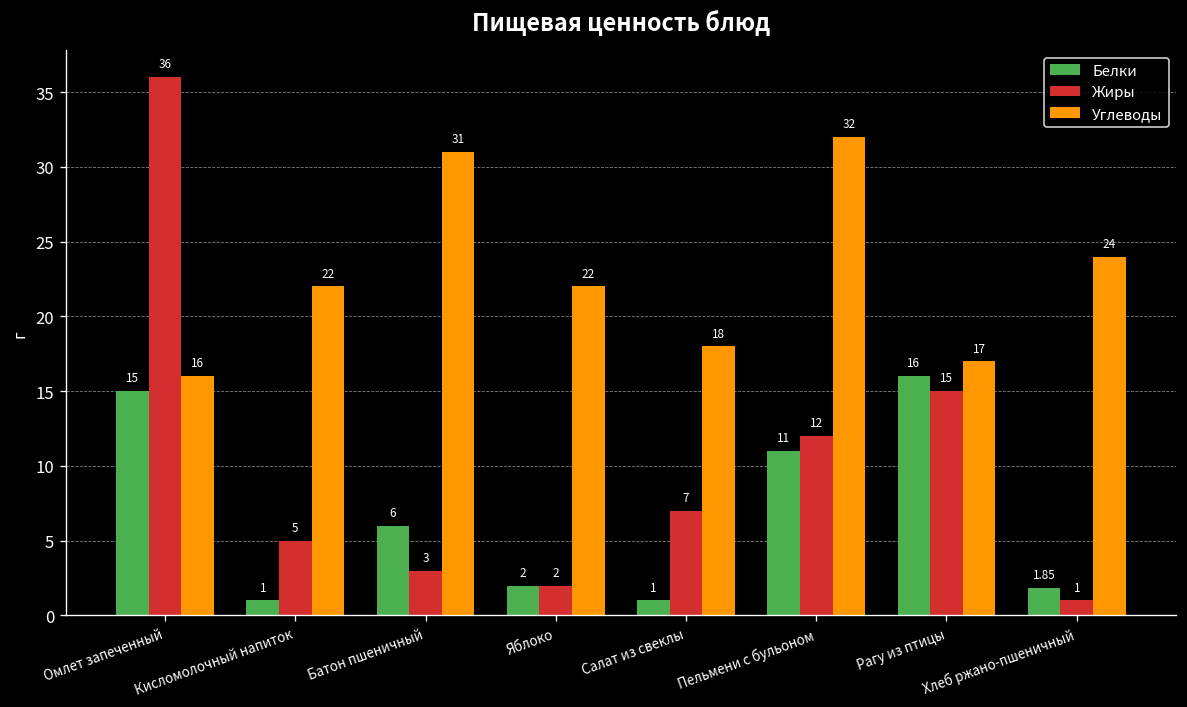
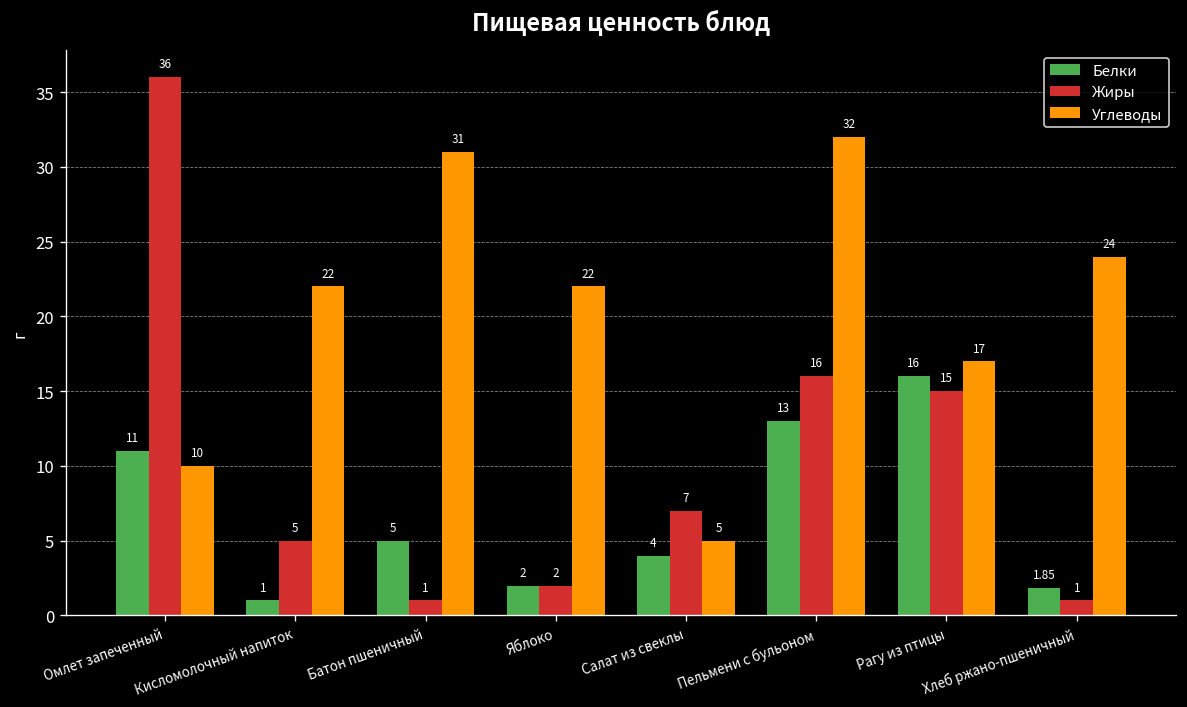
Белки, Омлет запеченный: 15 -> 11
Углеводы, Омлет запеченный: 16 -> 10
Белки, Батон пшеничный: 6 -> 5
Жиры, Батон пшеничный: 3 -> 1
Белки, Салат из свеклы: 1 -> 4
Углеводы, Салат из свеклы: 18 -> 5
Белки, Пельмени с бульоном: 11 -> 13
Жиры, Пельмени с бульоном: 12 -> 16
